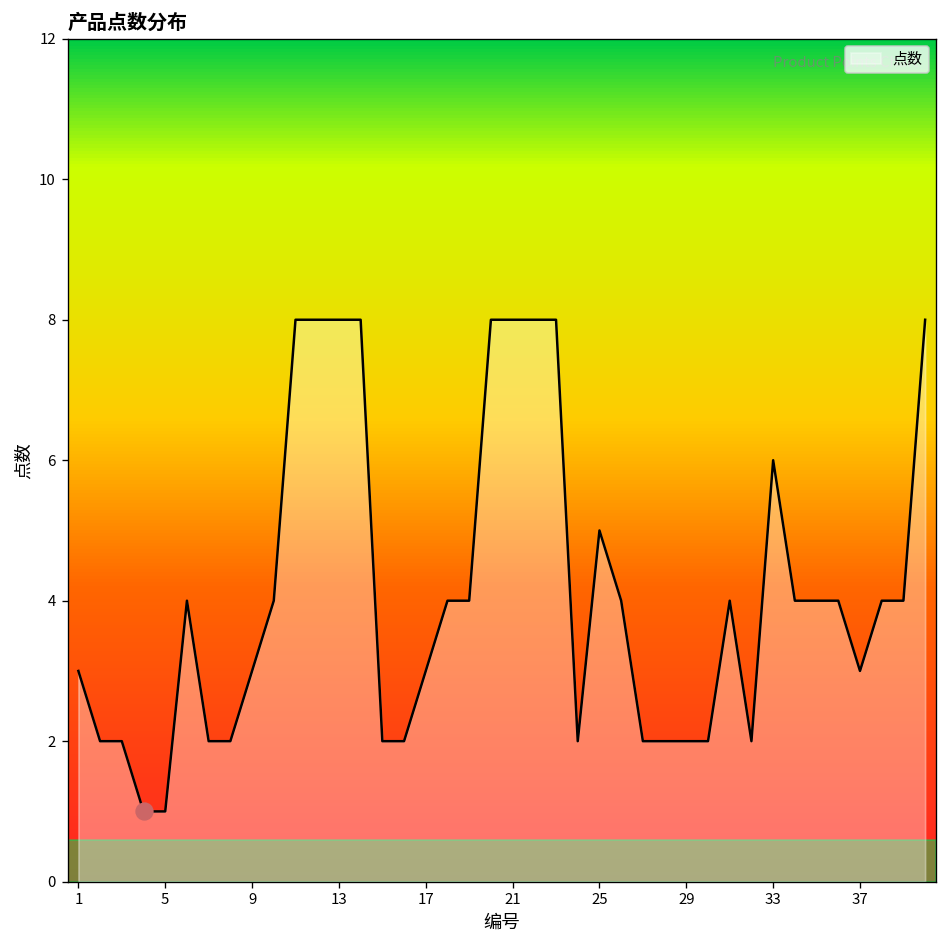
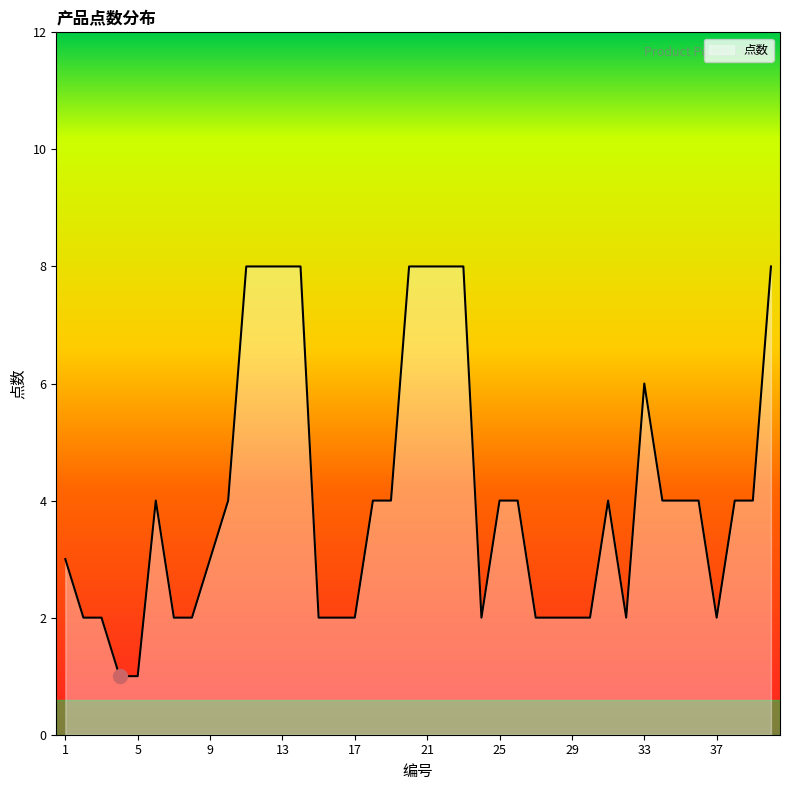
点数, 17: 3 -> 2
点数, 25: 5 -> 4
点数, 37: 3 -> 2
